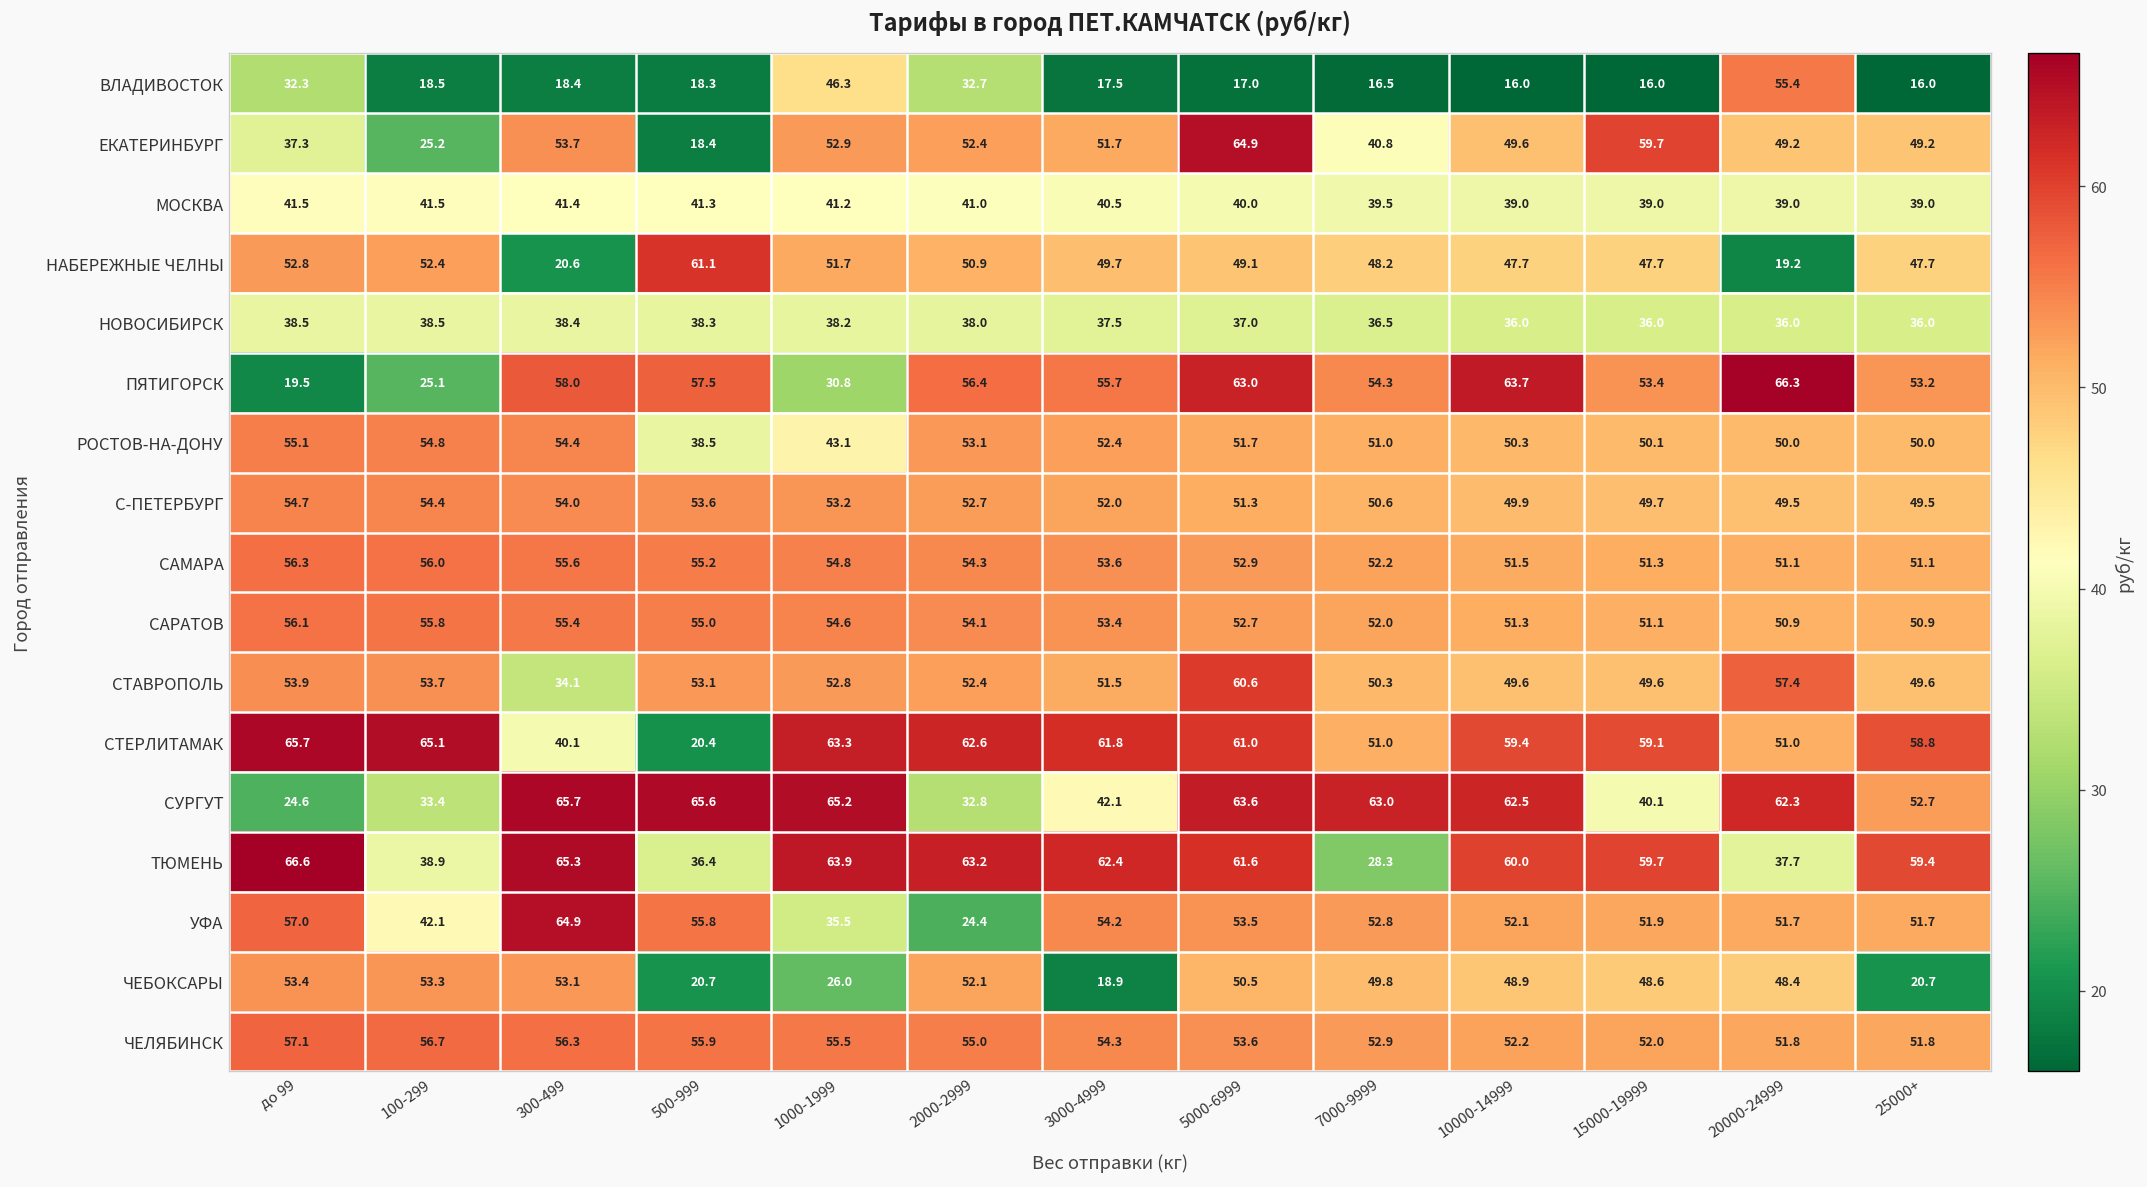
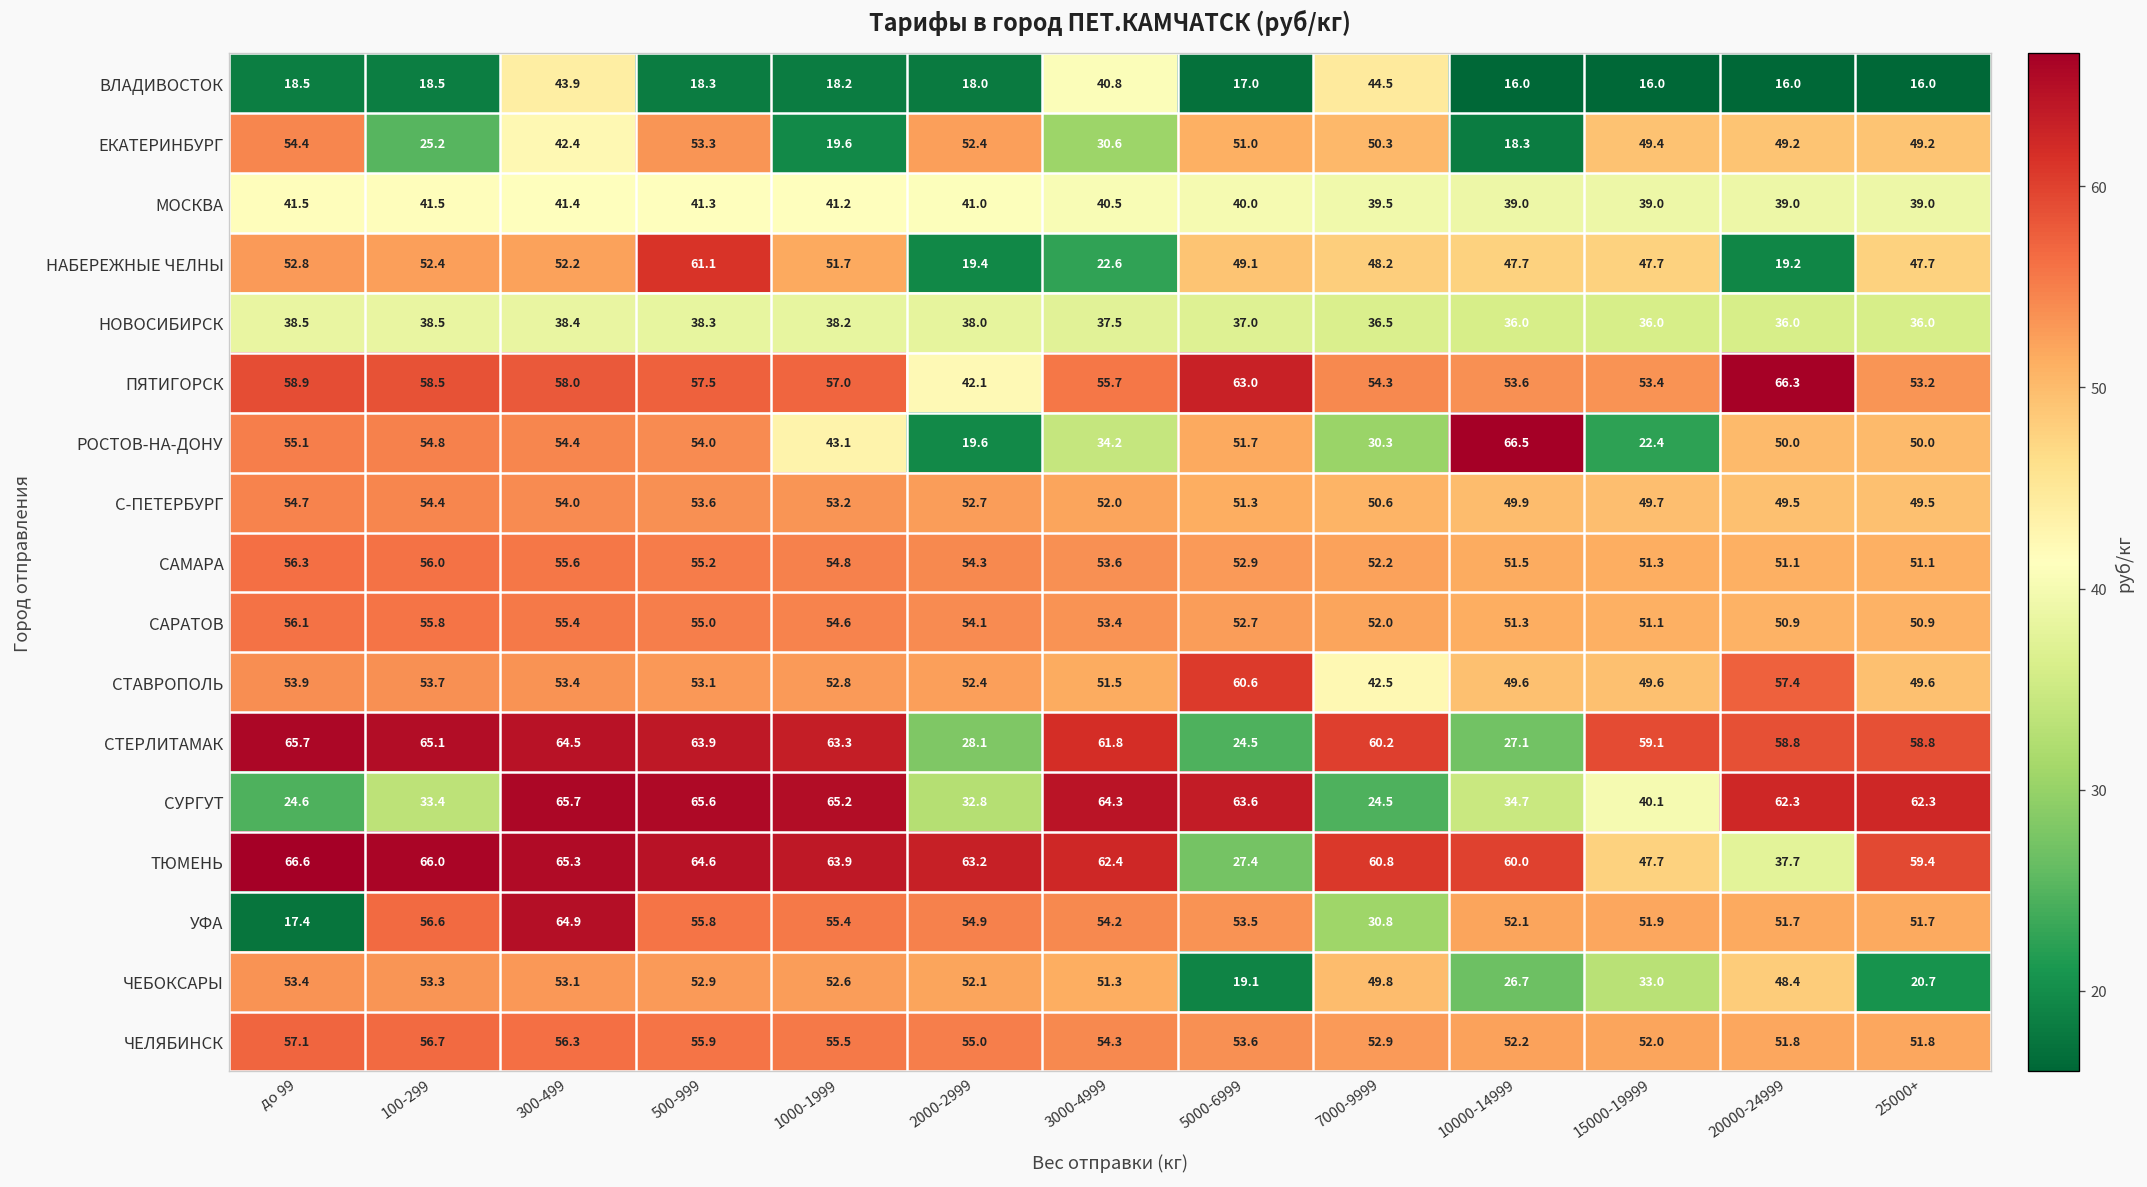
ВЛАДИВОСТОК, до 99: 32.3 -> 18.5
ВЛАДИВОСТОК, 300-499: 18.4 -> 43.9
ВЛАДИВОСТОК, 1000-1999: 46.3 -> 18.2
ВЛАДИВОСТОК, 2000-2999: 32.7 -> 18.0
ВЛАДИВОСТОК, 3000-4999: 17.5 -> 40.8
ВЛАДИВОСТОК, 7000-9999: 16.5 -> 44.5
ВЛАДИВОСТОК, 20000-24999: 55.4 -> 16.0
ЕКАТЕРИНБУРГ, до 99: 37.3 -> 54.4
ЕКАТЕРИНБУРГ, 300-499: 53.7 -> 42.4
ЕКАТЕРИНБУРГ, 500-999: 18.4 -> 53.3
ЕКАТЕРИНБУРГ, 1000-1999: 52.9 -> 19.6
ЕКАТЕРИНБУРГ, 3000-4999: 51.7 -> 30.6
ЕКАТЕРИНБУРГ, 5000-6999: 64.9 -> 51.0
ЕКАТЕРИНБУРГ, 7000-9999: 40.8 -> 50.3
ЕКАТЕРИНБУРГ, 10000-14999: 49.6 -> 18.3
ЕКАТЕРИНБУРГ, 15000-19999: 59.7 -> 49.4
НАБЕРЕЖНЫЕ ЧЕЛНЫ, 300-499: 20.6 -> 52.2
НАБЕРЕЖНЫЕ ЧЕЛНЫ, 2000-2999: 50.9 -> 19.4
НАБЕРЕЖНЫЕ ЧЕЛНЫ, 3000-4999: 49.7 -> 22.6
ПЯТИГОРСК, до 99: 19.5 -> 58.9
ПЯТИГОРСК, 100-299: 25.1 -> 58.5
ПЯТИГОРСК, 1000-1999: 30.8 -> 57.0
ПЯТИГОРСК, 2000-2999: 56.4 -> 42.1
ПЯТИГОРСК, 10000-14999: 63.7 -> 53.6
РОСТОВ-НА-ДОНУ, 500-999: 38.5 -> 54.0
РОСТОВ-НА-ДОНУ, 2000-2999: 53.1 -> 19.6
РОСТОВ-НА-ДОНУ, 3000-4999: 52.4 -> 34.2
РОСТОВ-НА-ДОНУ, 7000-9999: 51.0 -> 30.3
РОСТОВ-НА-ДОНУ, 10000-14999: 50.3 -> 66.5
РОСТОВ-НА-ДОНУ, 15000-19999: 50.1 -> 22.4
СТАВРОПОЛЬ, 300-499: 34.1 -> 53.4
СТАВРОПОЛЬ, 7000-9999: 50.3 -> 42.5
СТЕРЛИТАМАК, 300-499: 40.1 -> 64.5
СТЕРЛИТАМАК, 500-999: 20.4 -> 63.9
СТЕРЛИТАМАК, 2000-2999: 62.6 -> 28.1
СТЕРЛИТАМАК, 5000-6999: 61.0 -> 24.5
СТЕРЛИТАМАК, 7000-9999: 51.0 -> 60.2
СТЕРЛИТАМАК, 10000-14999: 59.4 -> 27.1
СТЕРЛИТАМАК, 20000-24999: 51.0 -> 58.8
СУРГУТ, 3000-4999: 42.1 -> 64.3
СУРГУТ, 7000-9999: 63.0 -> 24.5
СУРГУТ, 10000-14999: 62.5 -> 34.7
СУРГУТ, 25000+: 52.7 -> 62.3
ТЮМЕНЬ, 100-299: 38.9 -> 66.0
ТЮМЕНЬ, 500-999: 36.4 -> 64.6
ТЮМЕНЬ, 5000-6999: 61.6 -> 27.4
ТЮМЕНЬ, 7000-9999: 28.3 -> 60.8
ТЮМЕНЬ, 15000-19999: 59.7 -> 47.7
УФА, до 99: 57.0 -> 17.4
УФА, 100-299: 42.1 -> 56.6
УФА, 1000-1999: 35.5 -> 55.4
УФА, 2000-2999: 24.4 -> 54.9
УФА, 7000-9999: 52.8 -> 30.8
ЧЕБОКСАРЫ, 500-999: 20.7 -> 52.9
ЧЕБОКСАРЫ, 1000-1999: 26.0 -> 52.6
ЧЕБОКСАРЫ, 3000-4999: 18.9 -> 51.3
ЧЕБОКСАРЫ, 5000-6999: 50.5 -> 19.1
ЧЕБОКСАРЫ, 10000-14999: 48.9 -> 26.7
ЧЕБОКСАРЫ, 15000-19999: 48.6 -> 33.0
